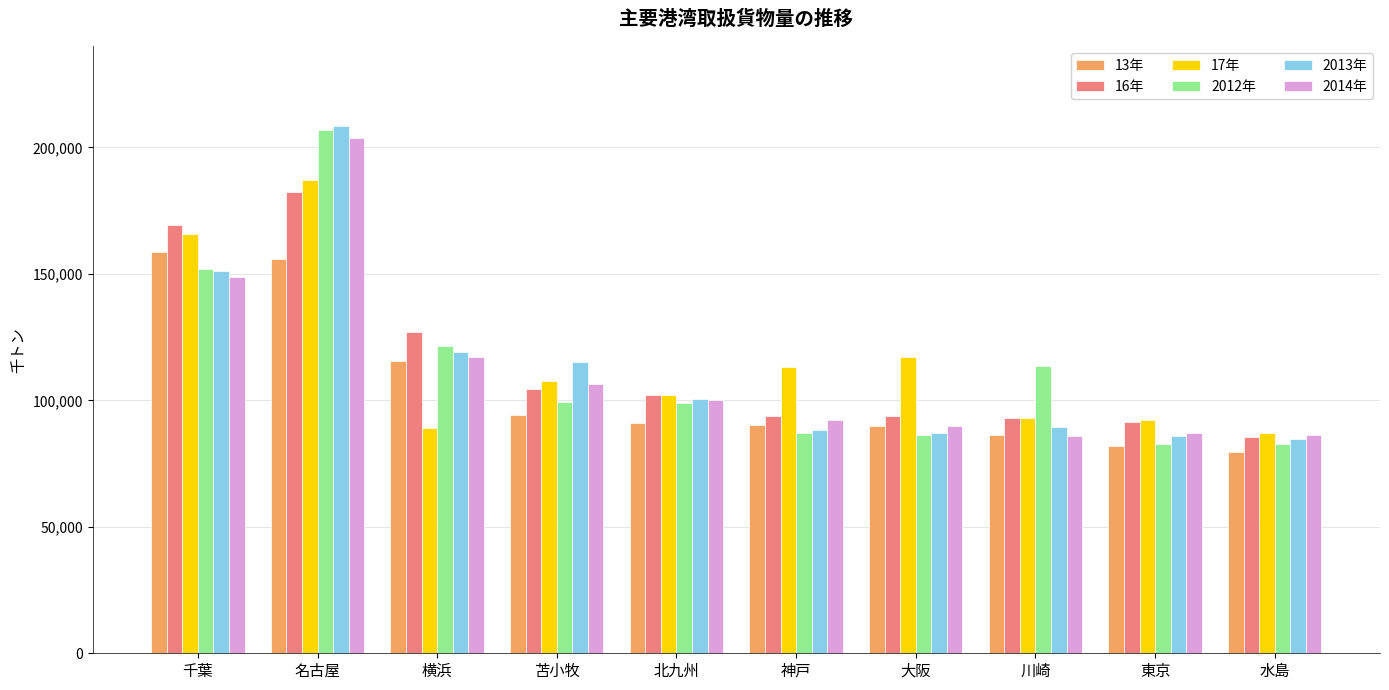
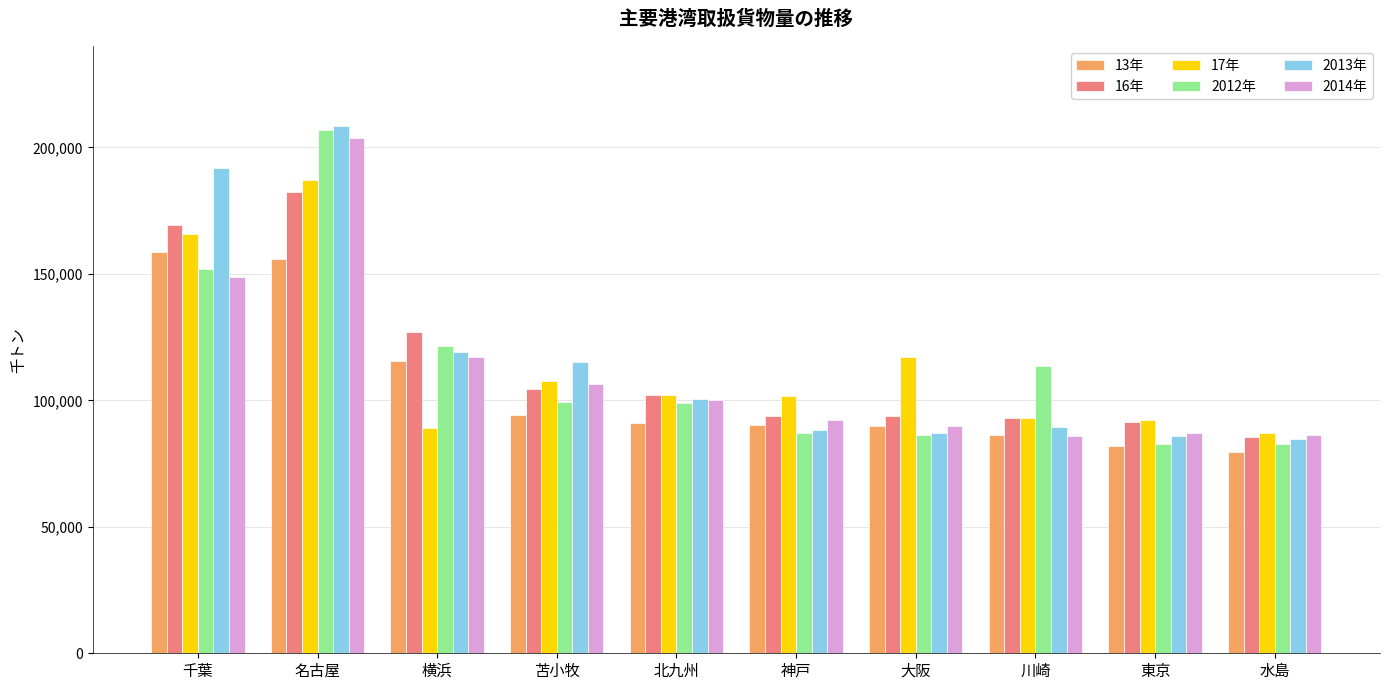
2013年, 千葉: 151,000 -> 192,000
17年, 神戸: 113,000 -> 102,000
